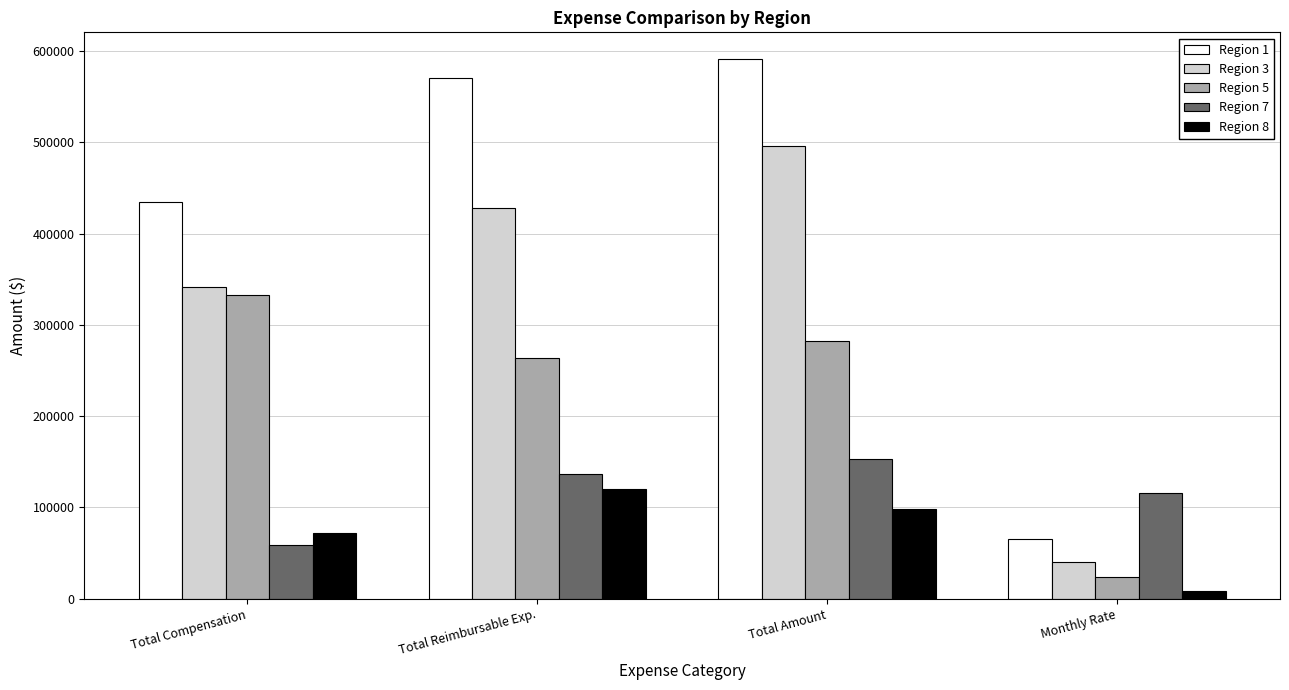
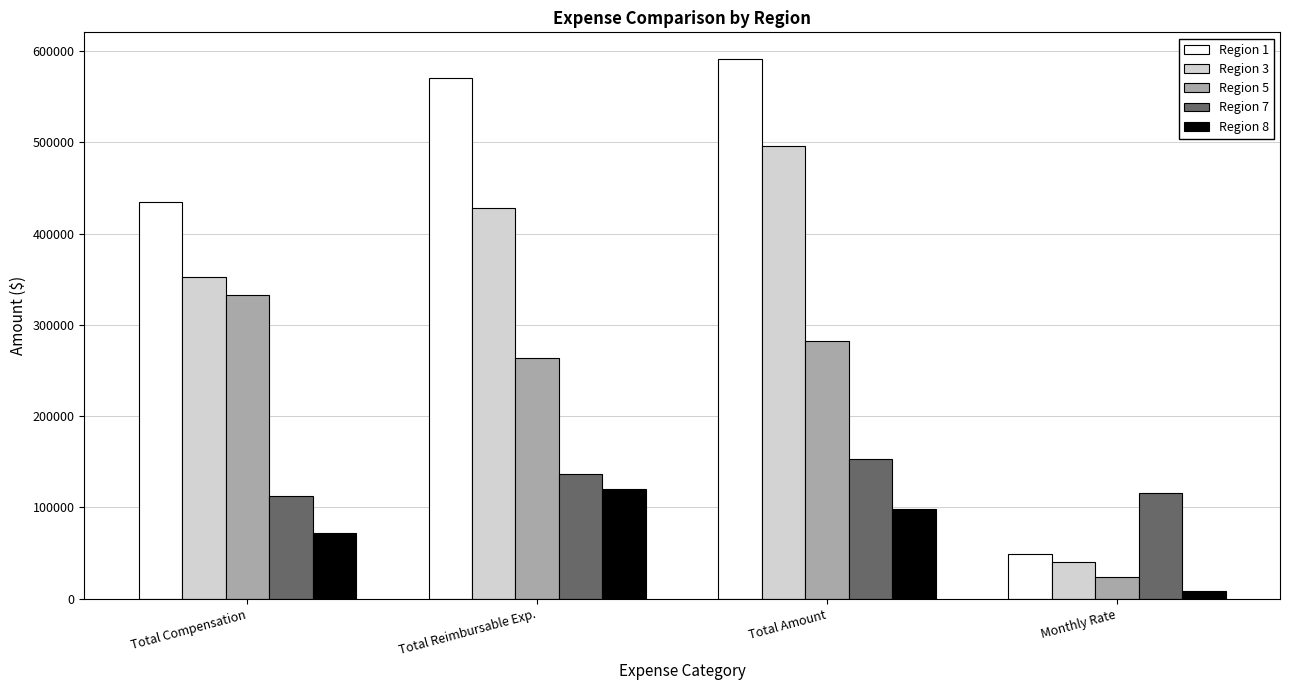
Region 3, Total Compensation: 340000 -> 350000
Region 7, Total Compensation: 60000 -> 110000
Region 1, Monthly Rate: 60000 -> 50000
